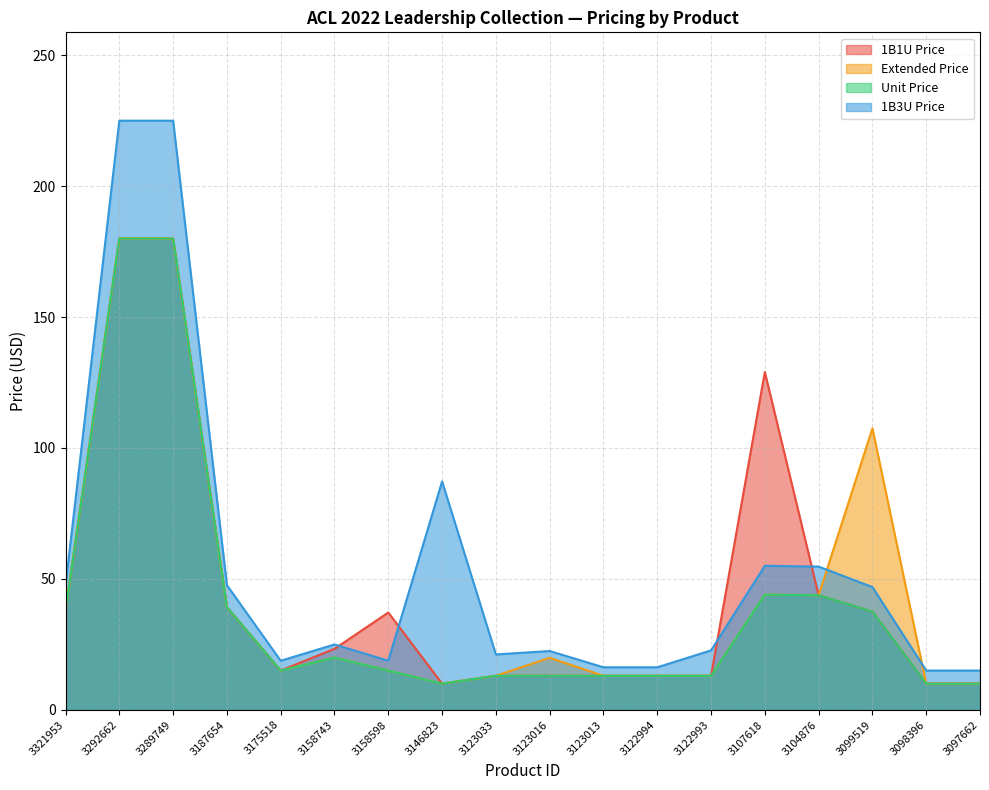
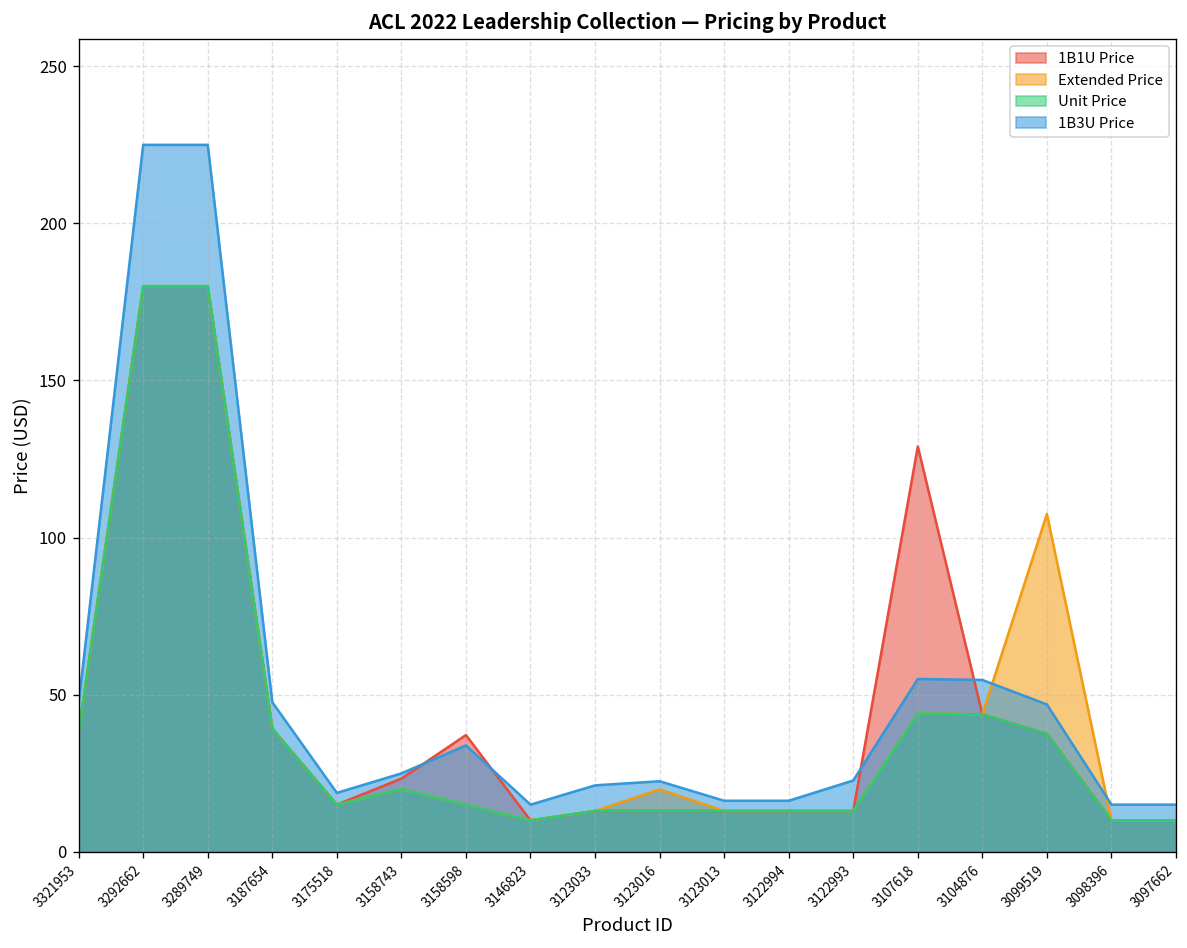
1B3U Price, 3158598: 19 -> 34
1B3U Price, 3146823: 87 -> 15
